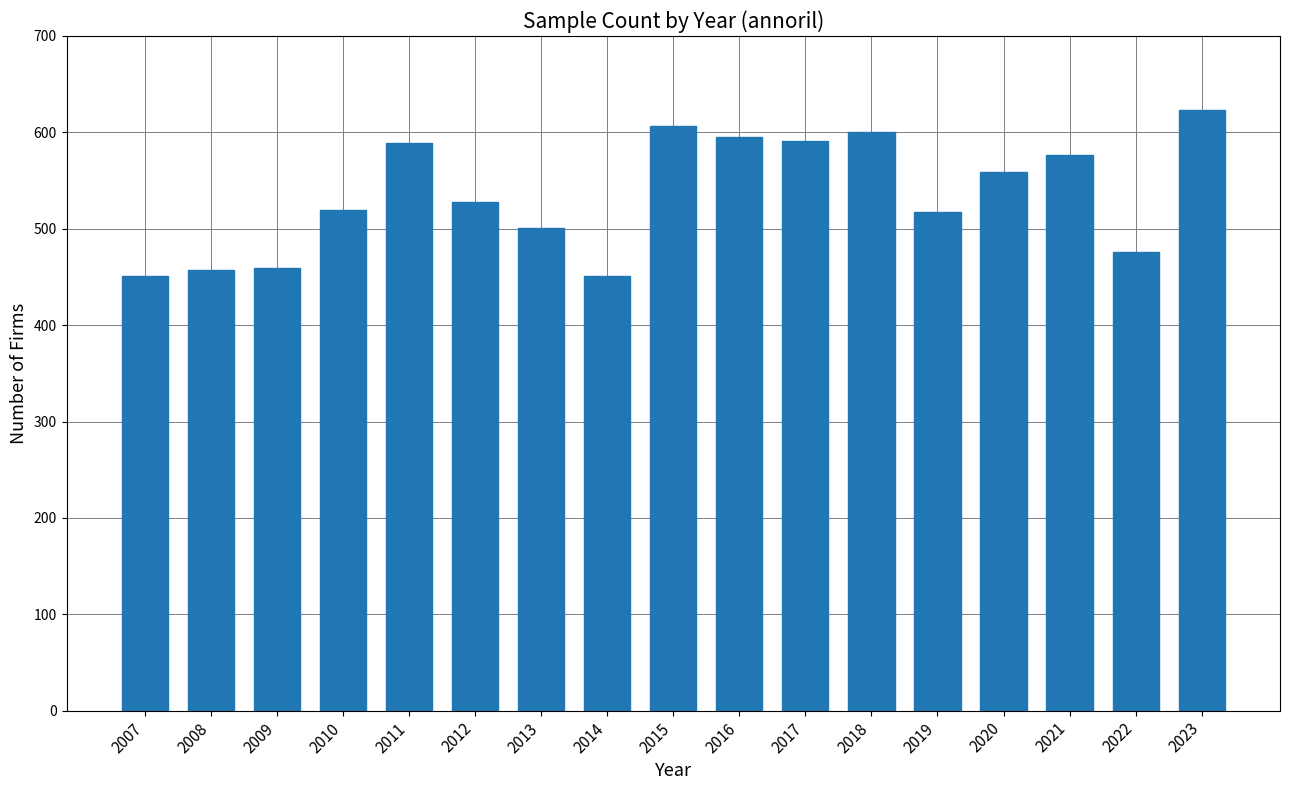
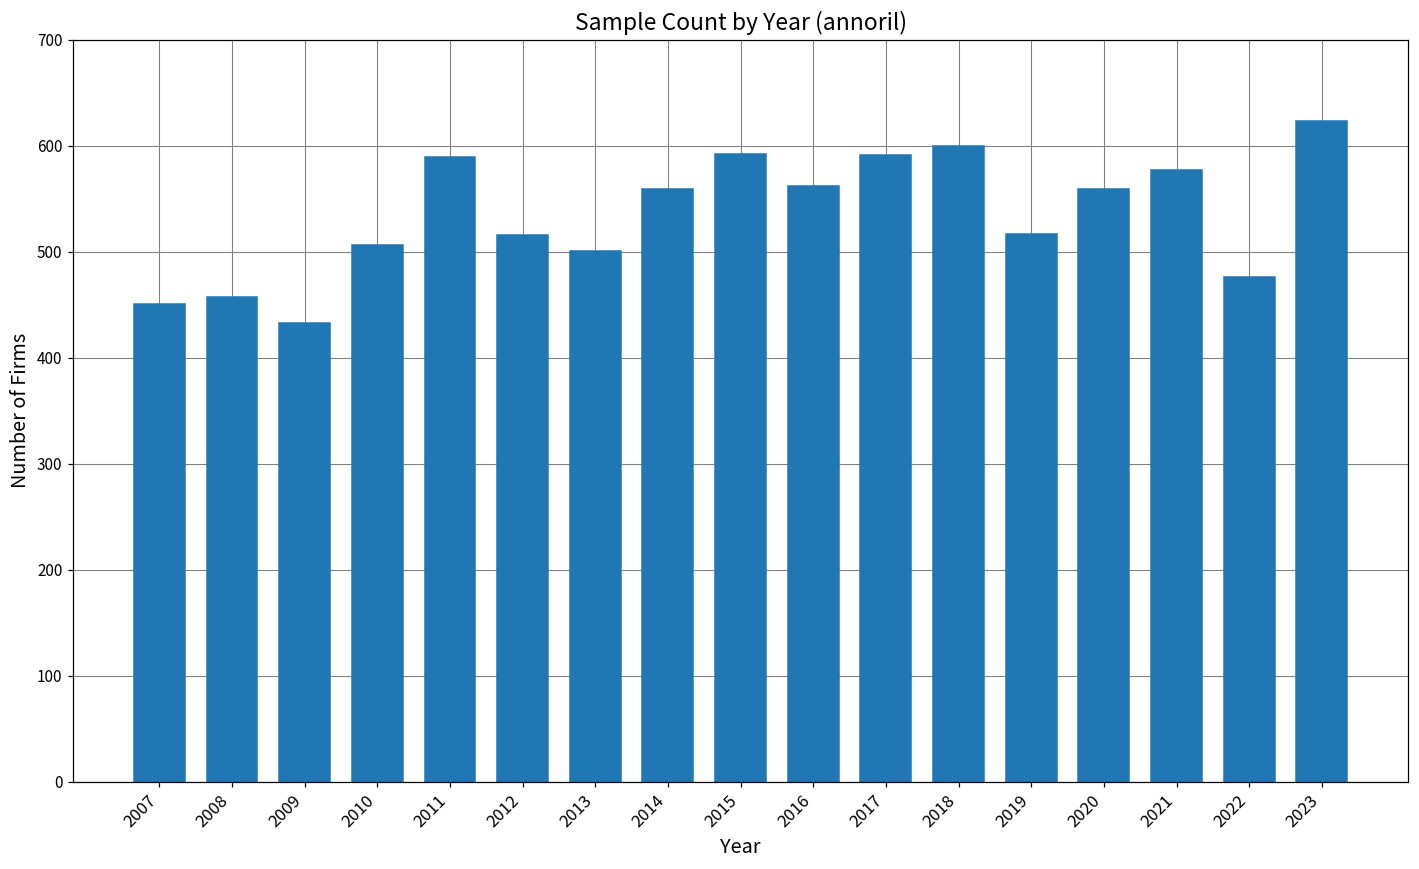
2009: 460 -> 430
2010: 520 -> 510
2012: 530 -> 520
2014: 450 -> 560
2015: 610 -> 590
2016: 600 -> 560
